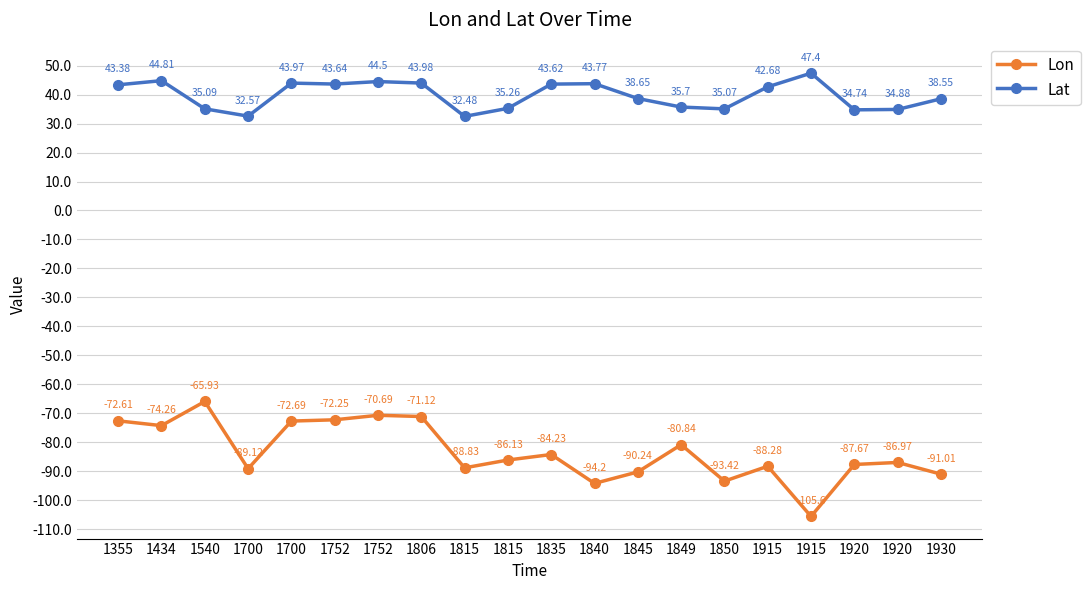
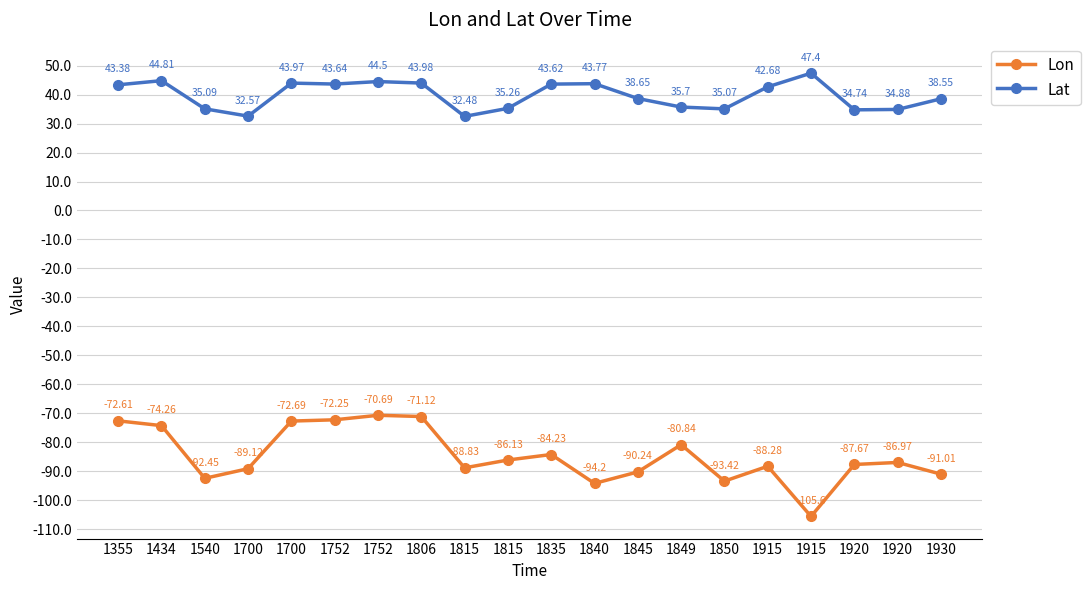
Lon, 1540: -65.93 -> -92.45
